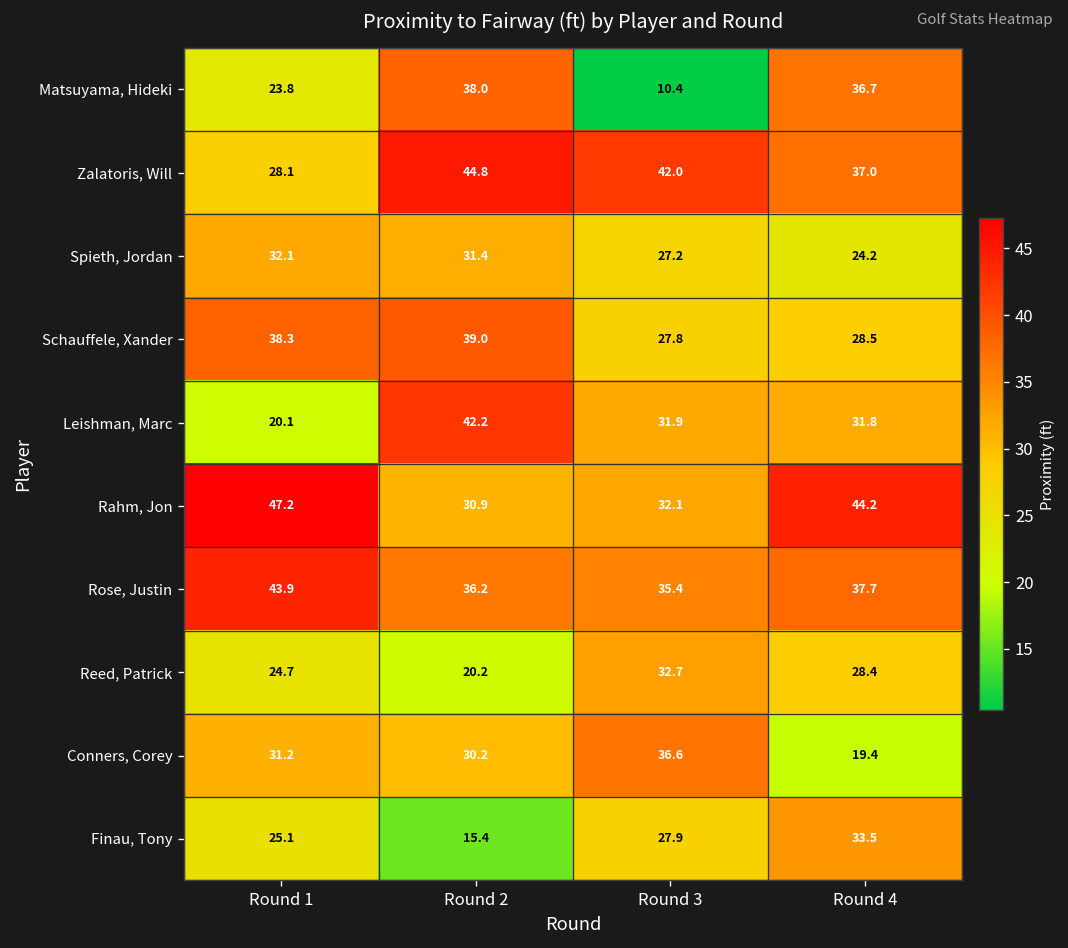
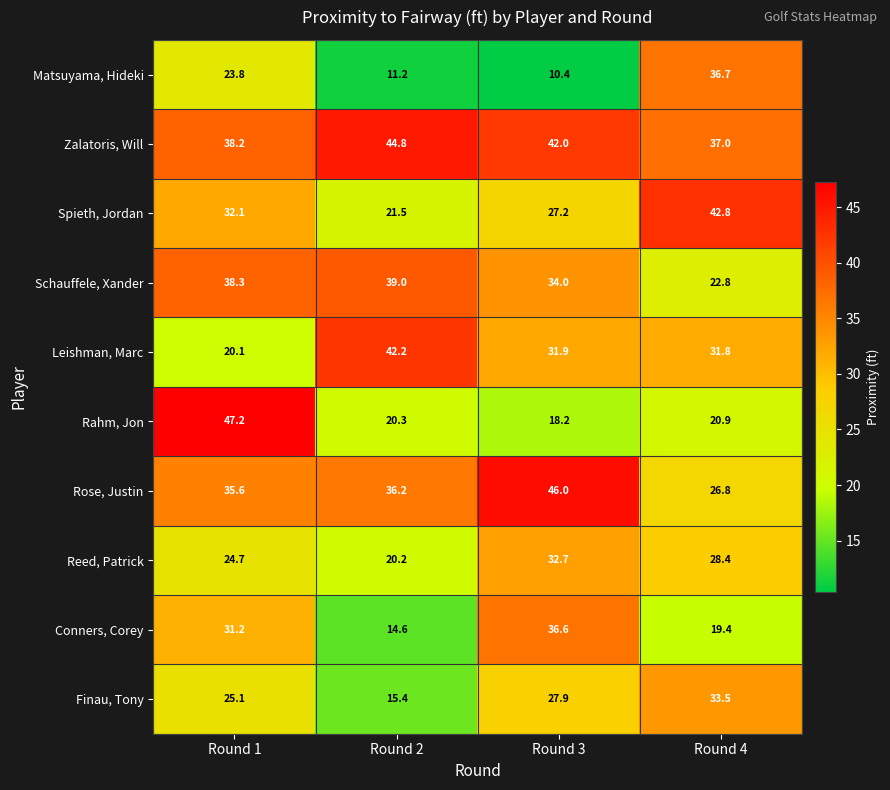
Matsuyama, Hideki, Round 2: 38.0 -> 11.2
Zalatoris, Will, Round 1: 28.1 -> 38.2
Spieth, Jordan, Round 2: 31.4 -> 21.5
Spieth, Jordan, Round 4: 24.2 -> 42.8
Schauffele, Xander, Round 3: 27.8 -> 34.0
Schauffele, Xander, Round 4: 28.5 -> 22.8
Rahm, Jon, Round 2: 30.9 -> 20.3
Rahm, Jon, Round 3: 32.1 -> 18.2
Rahm, Jon, Round 4: 44.2 -> 20.9
Rose, Justin, Round 1: 43.9 -> 35.6
Rose, Justin, Round 3: 35.4 -> 46.0
Rose, Justin, Round 4: 37.7 -> 26.8
Conners, Corey, Round 2: 30.2 -> 14.6
